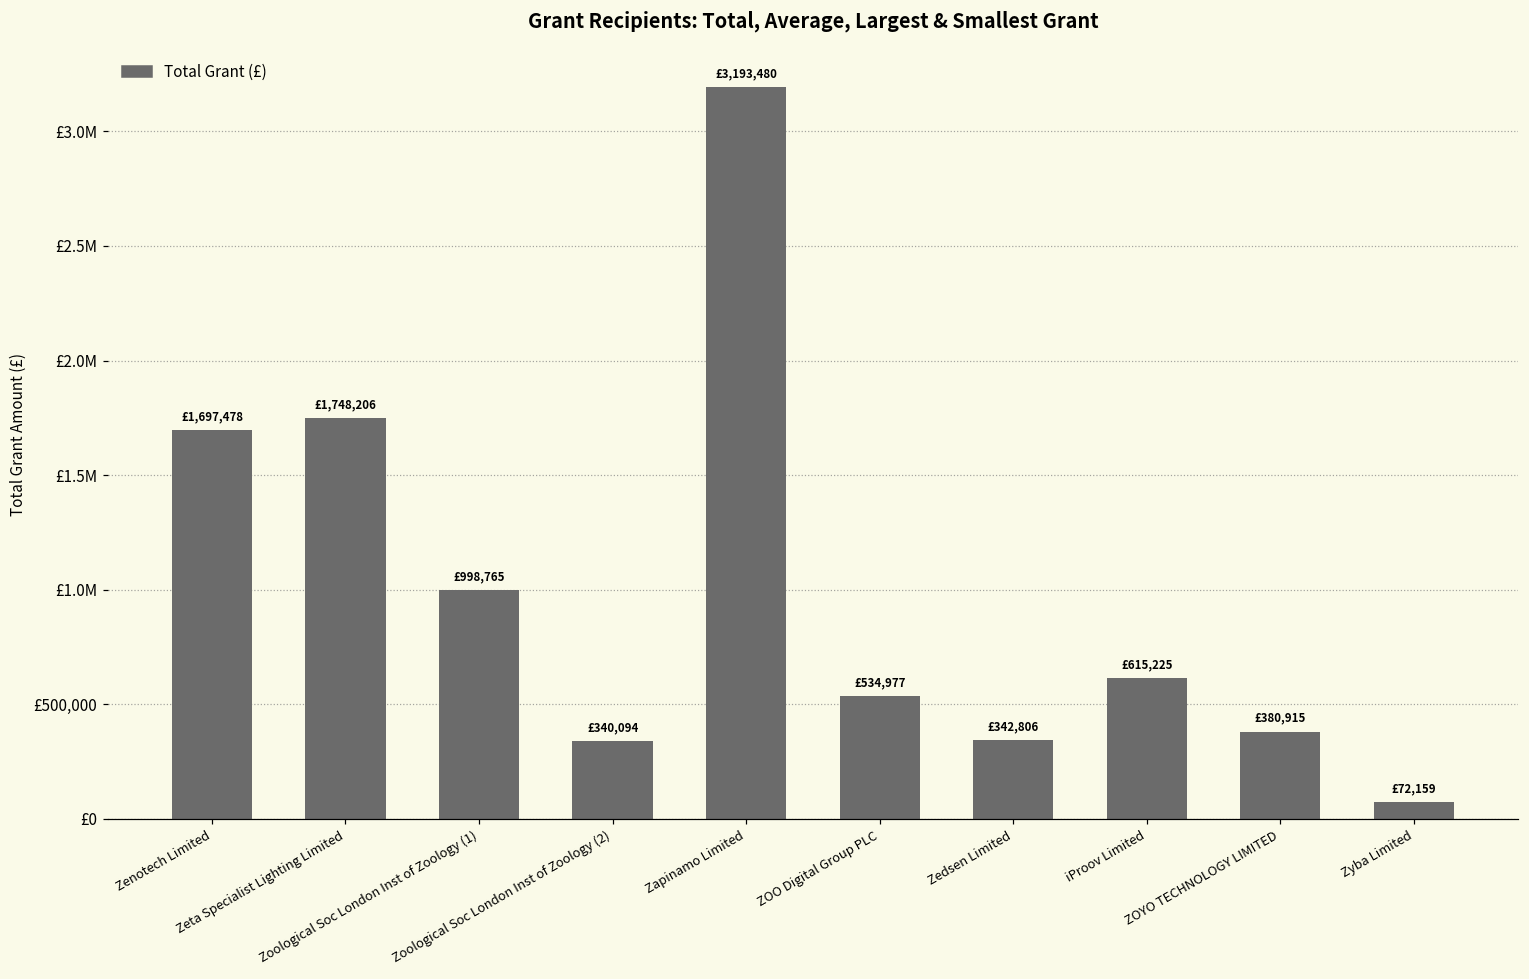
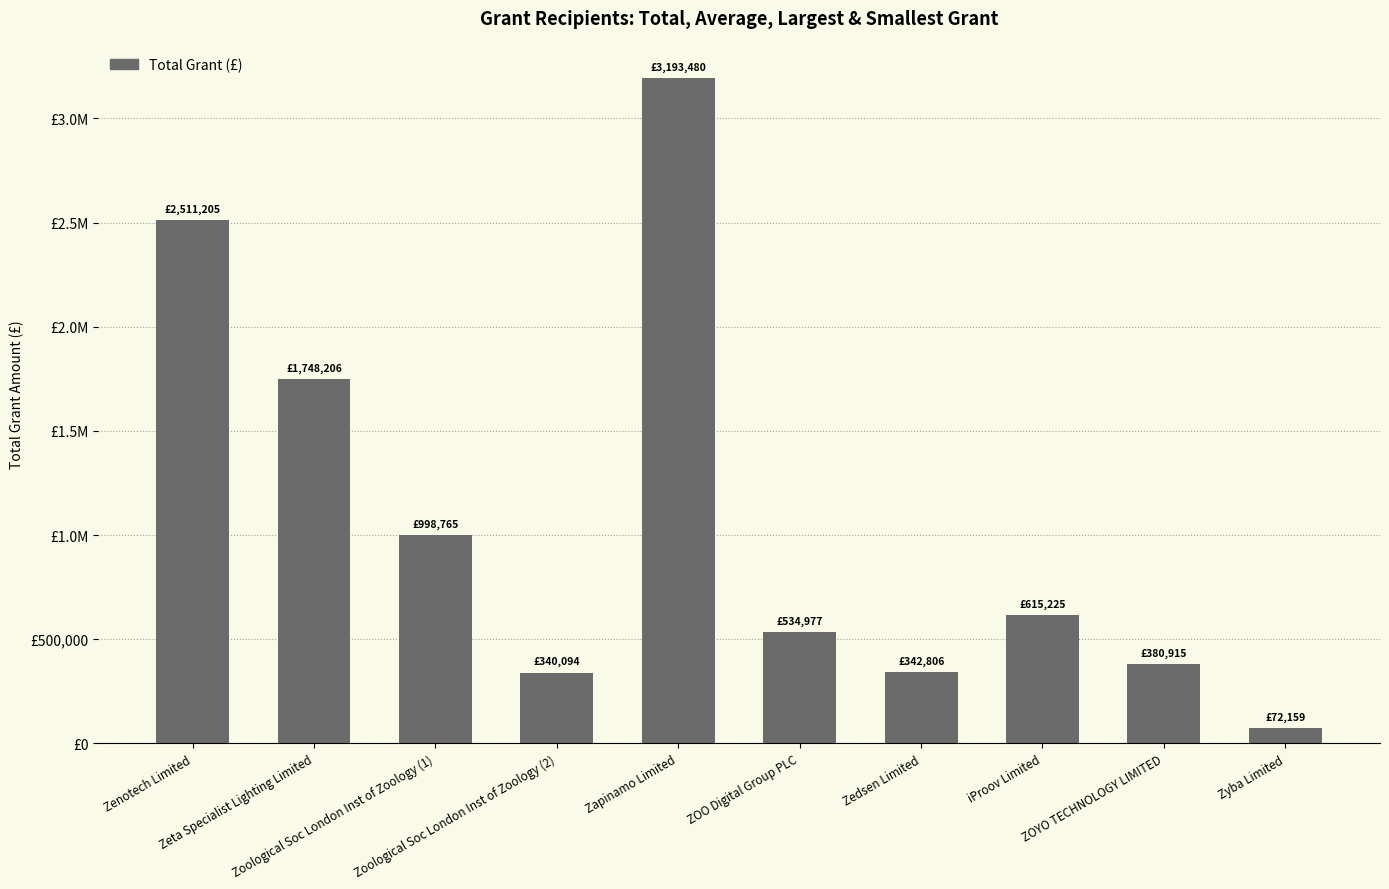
Zenotech Limited: £1,697,478 -> £2,511,205
